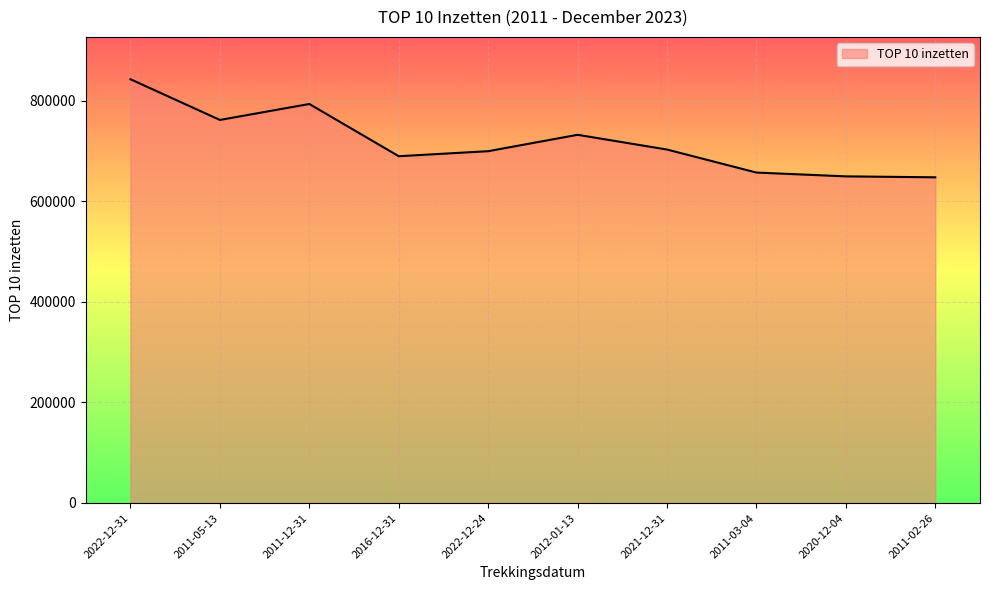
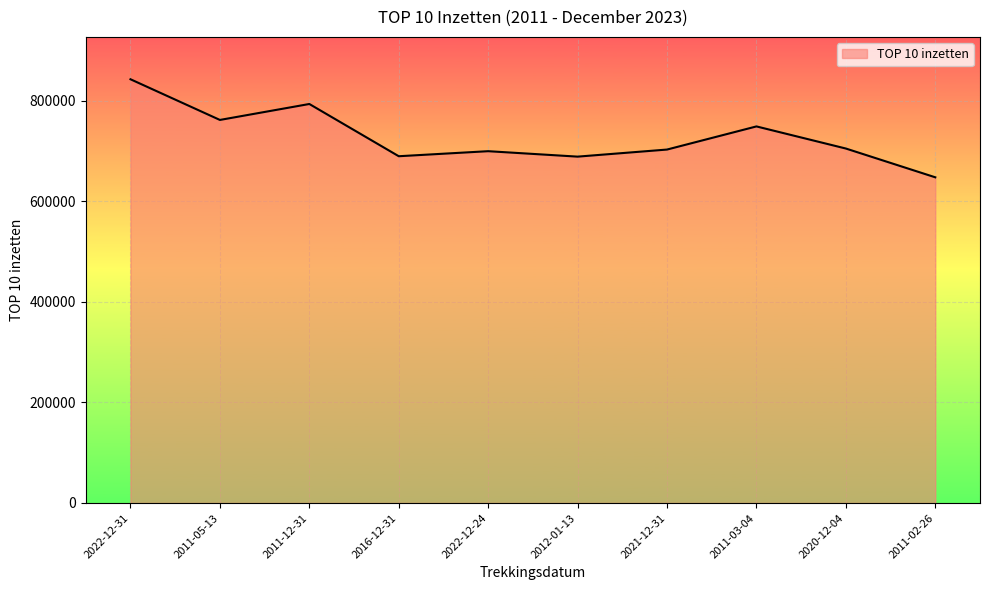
2012-01-13: 730000 -> 690000
2011-03-04: 660000 -> 750000
2020-12-04: 650000 -> 710000
